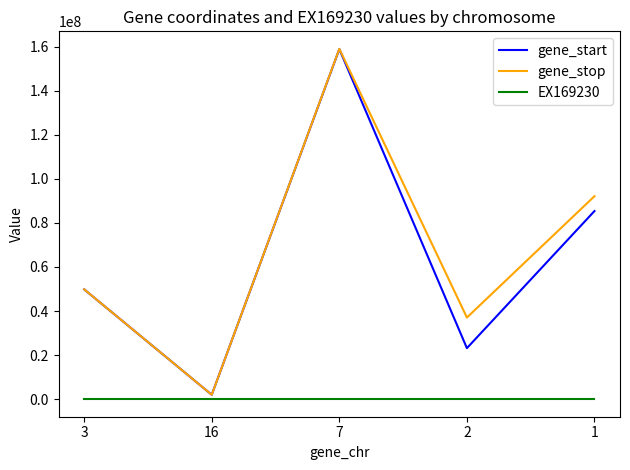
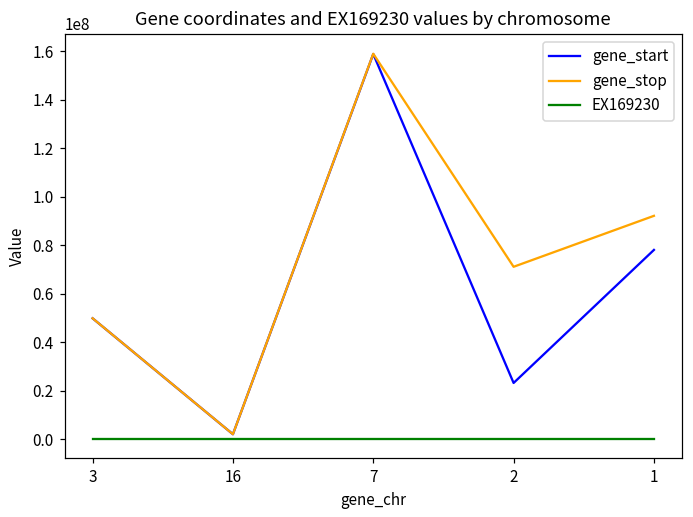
gene_stop, 2: 37000000 -> 71000000
gene_start, 1: 85000000 -> 78000000
